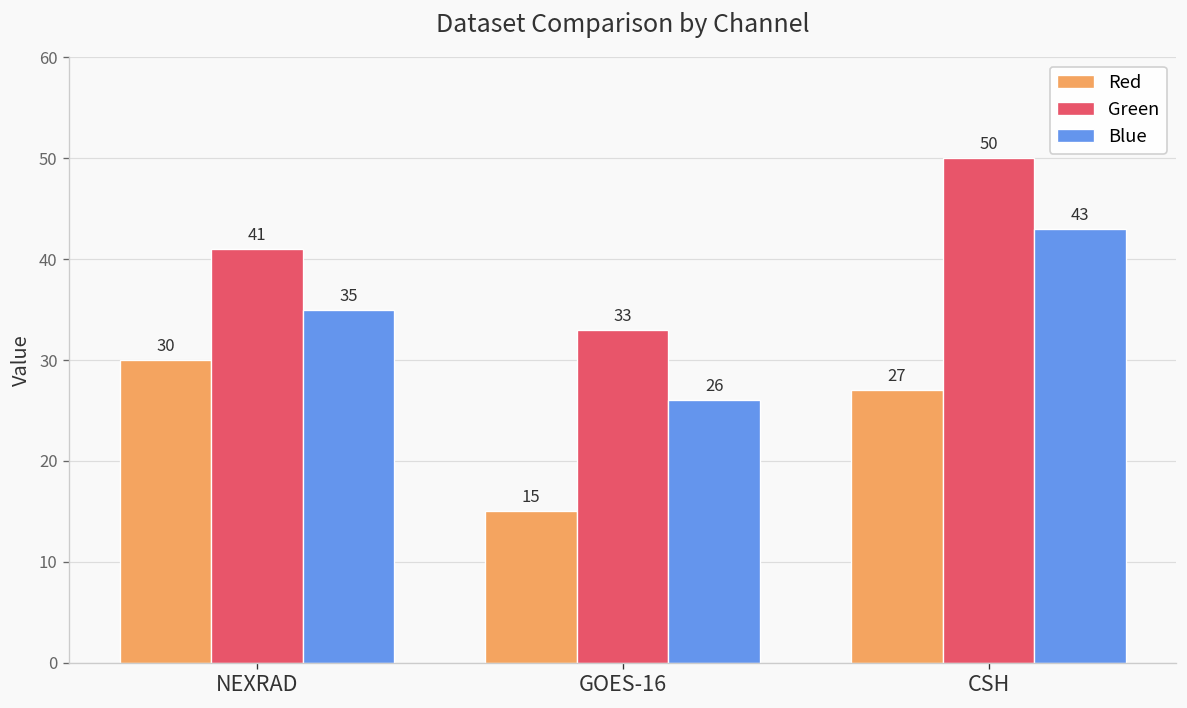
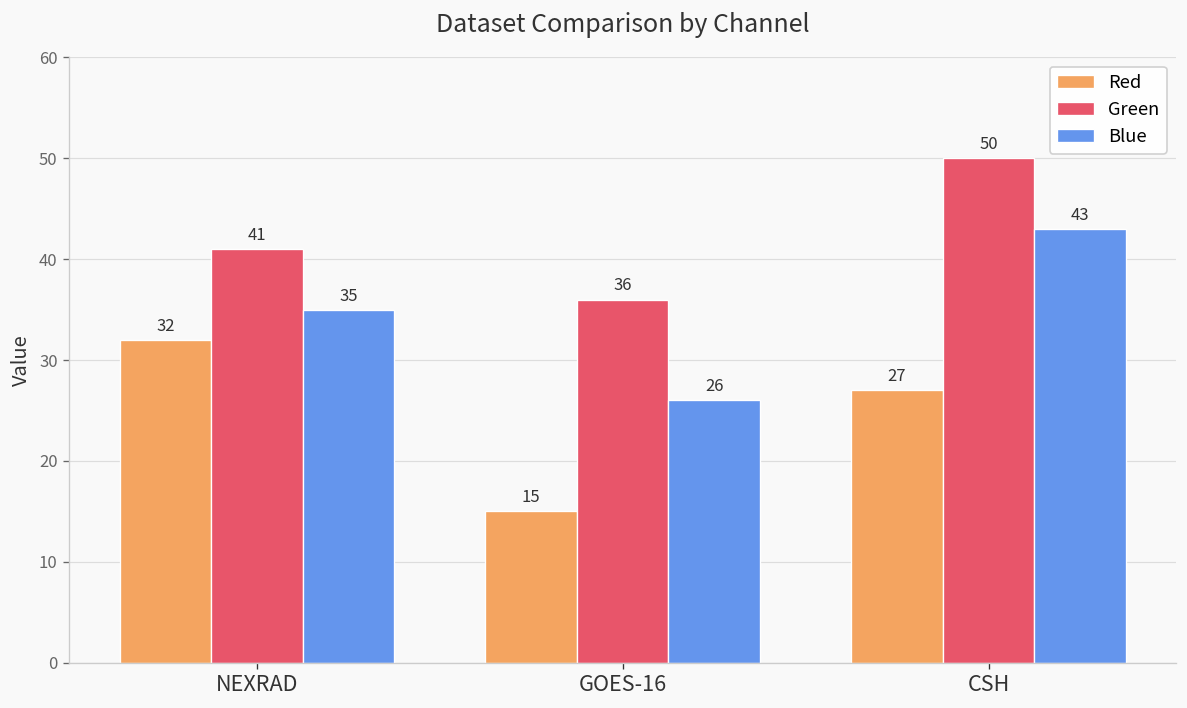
Red, NEXRAD: 30 -> 32
Green, GOES-16: 33 -> 36
